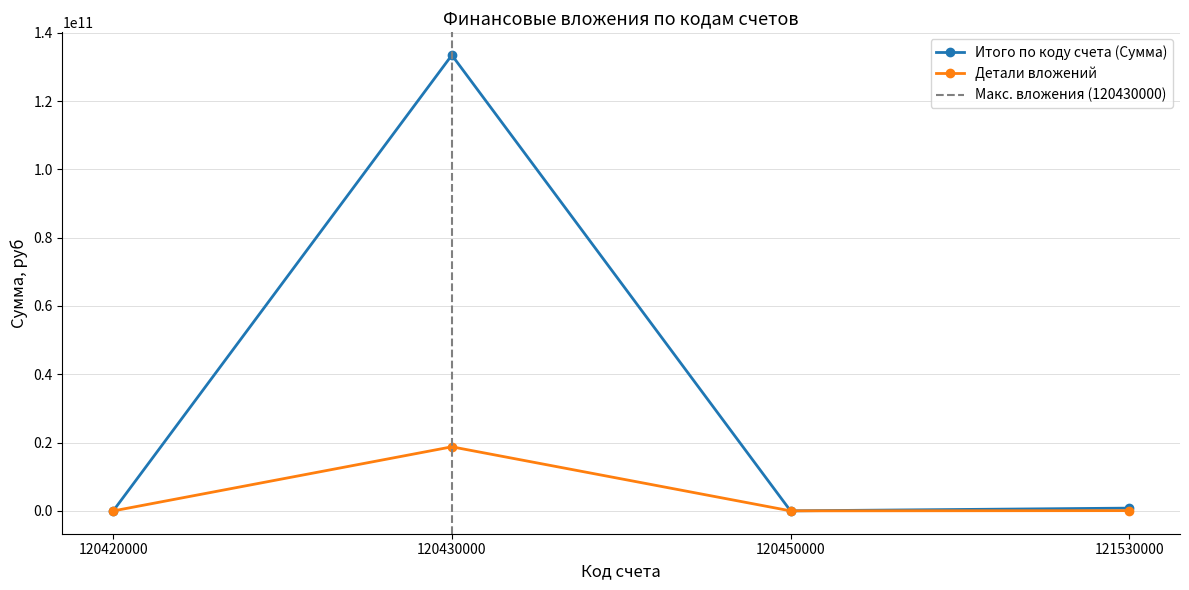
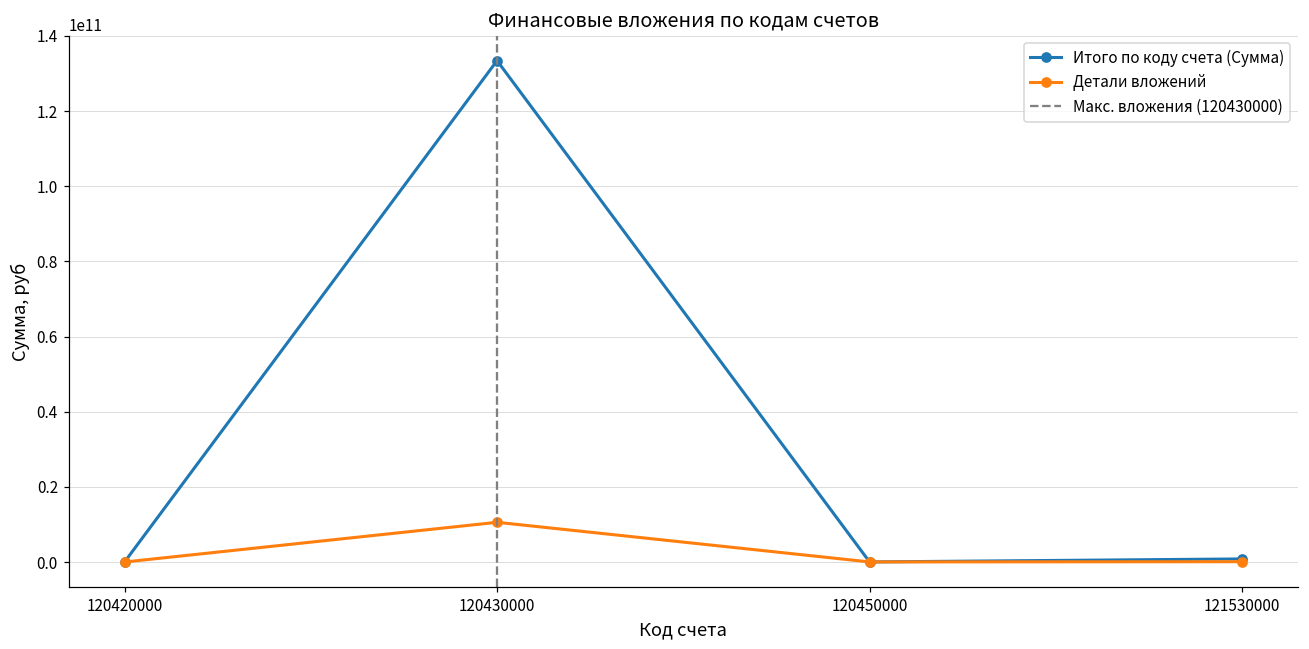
Детали вложений, 120430000: 19000000000 -> 11000000000
